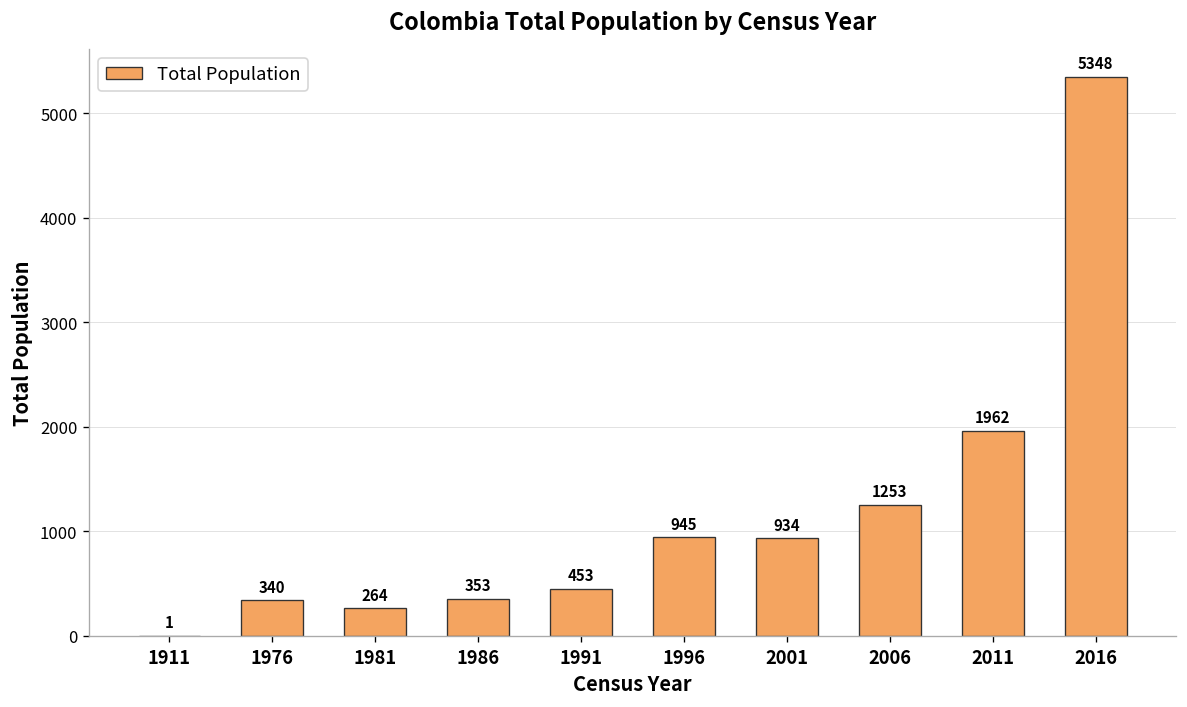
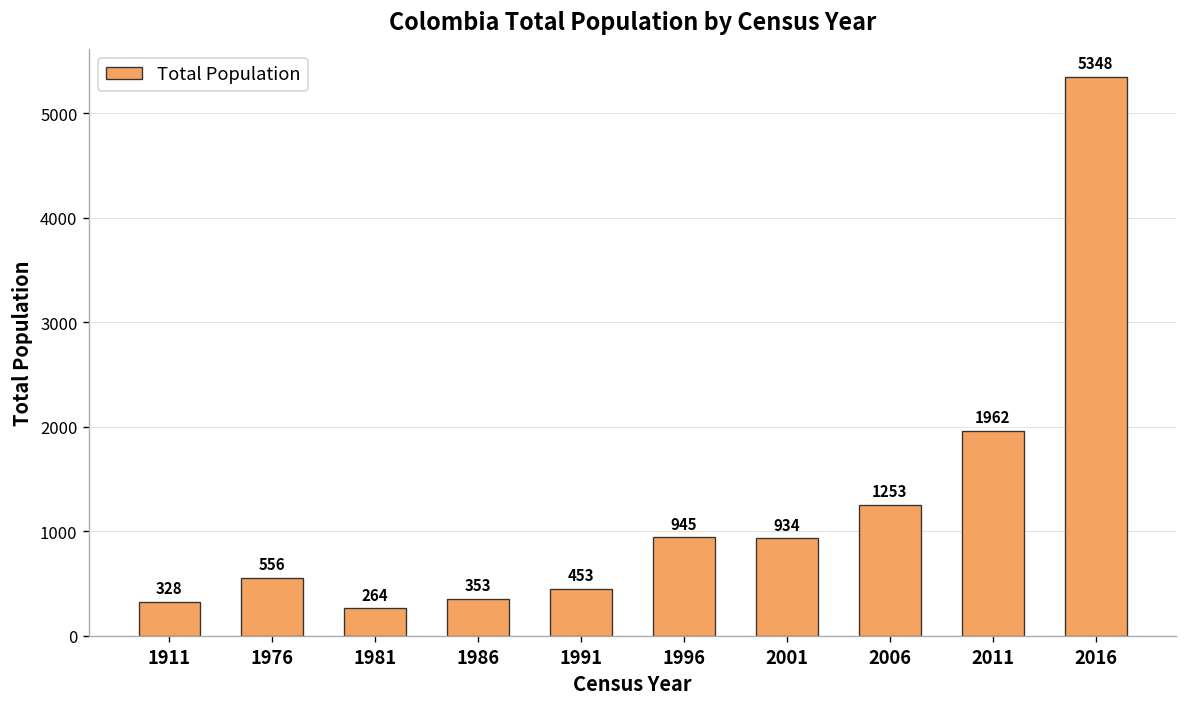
1911: 1 -> 328
1976: 340 -> 556
